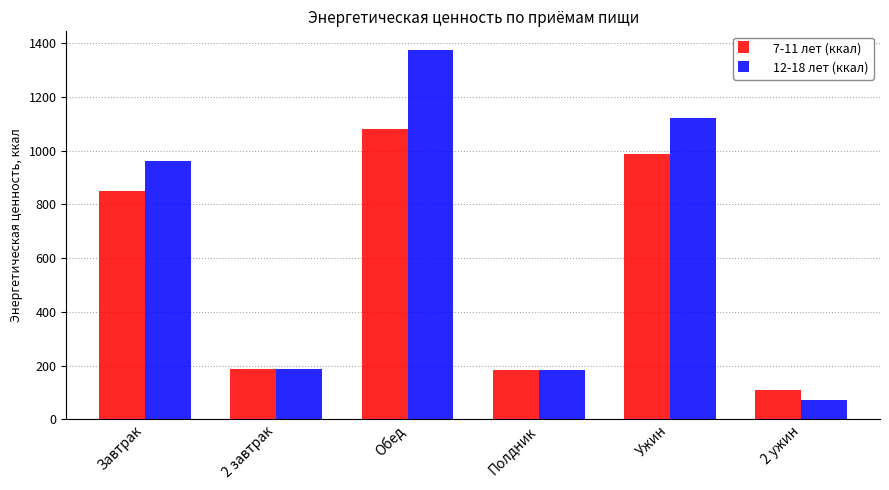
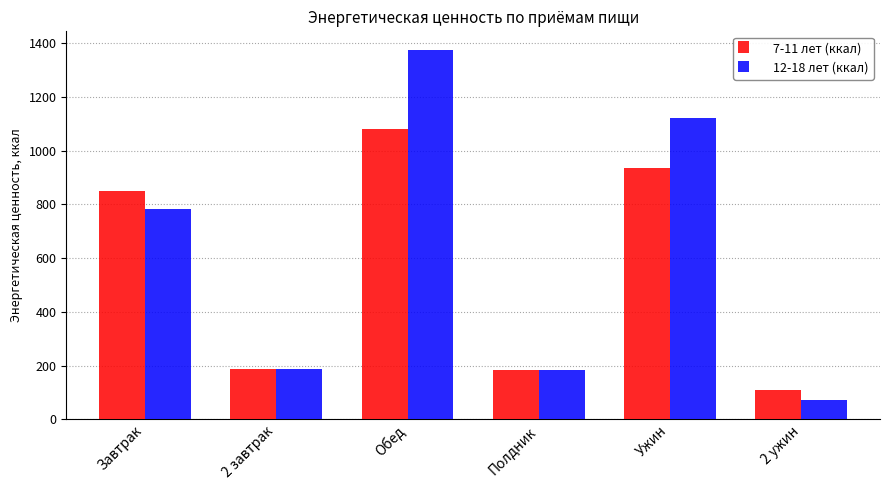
12-18 лет (ккал), Завтрак: 960 -> 780
7-11 лет (ккал), Ужин: 990 -> 940
